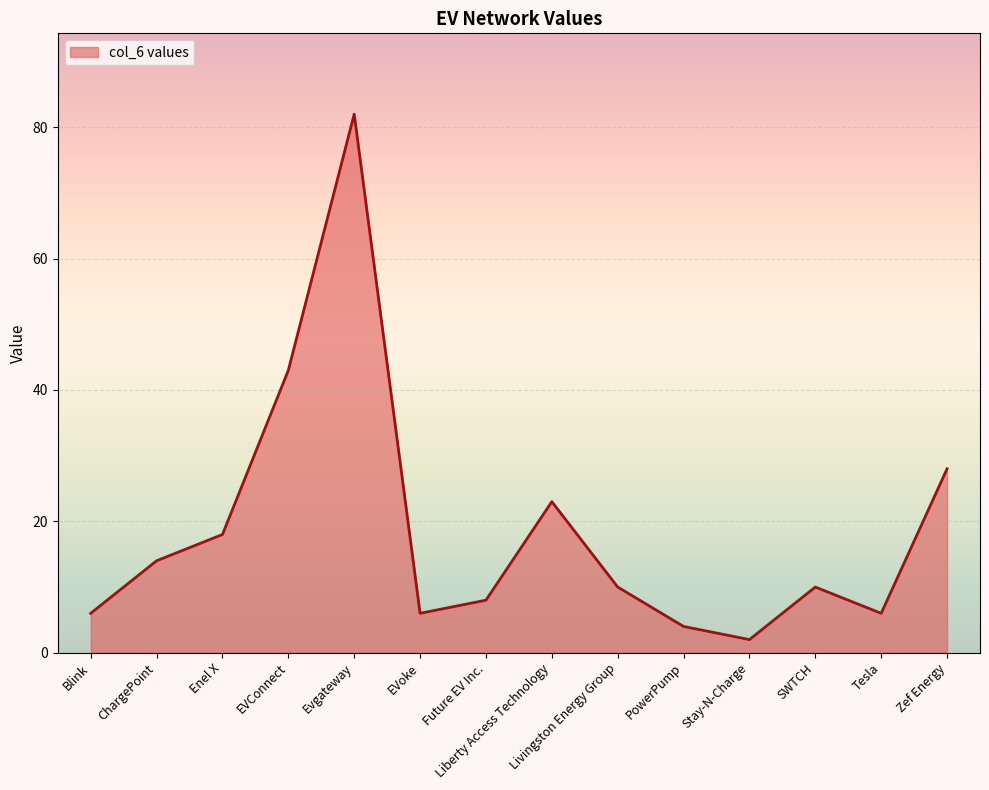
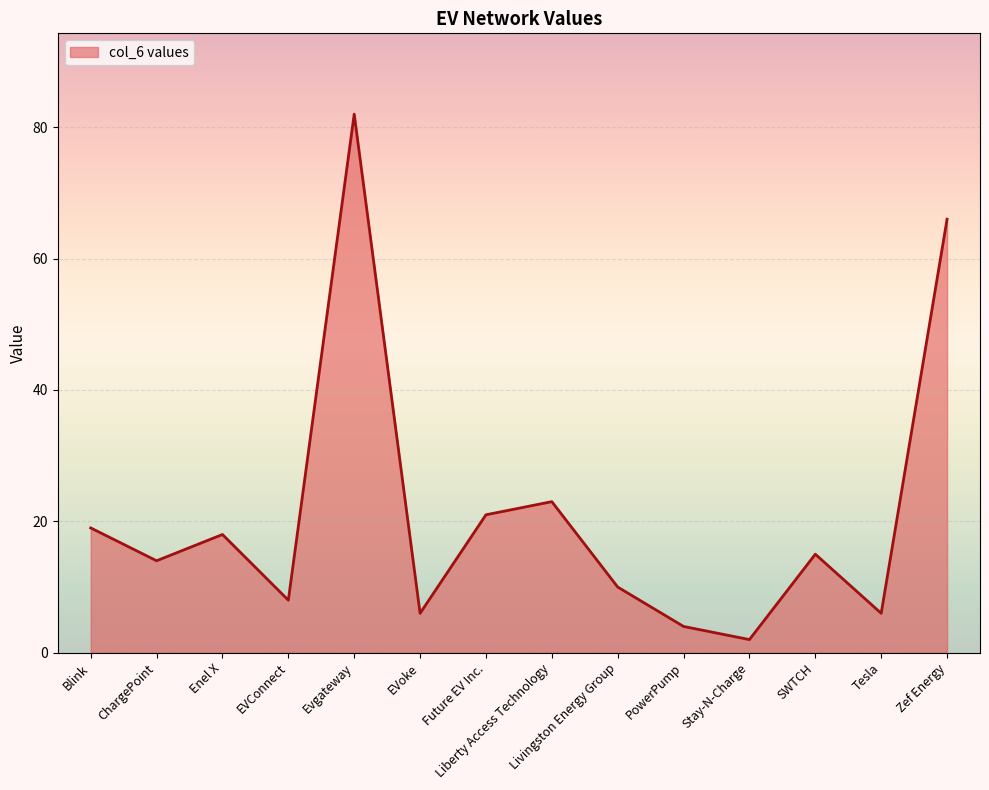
Blink: 6 -> 19
EVConnect: 43 -> 8
Future EV Inc.: 8 -> 21
SWTCH: 10 -> 15
Zef Energy: 28 -> 66
